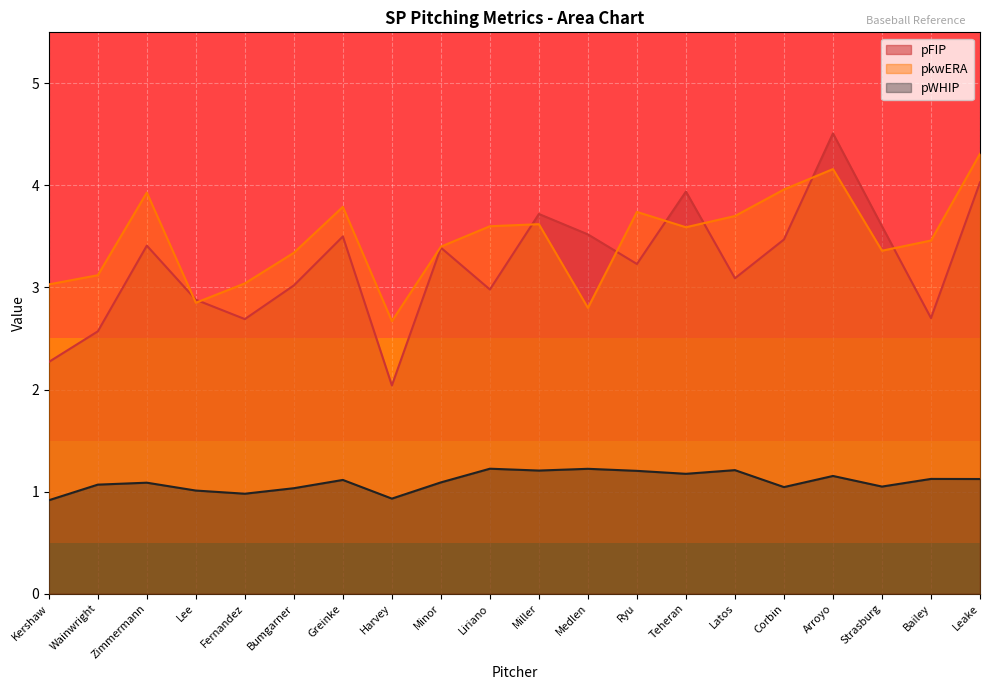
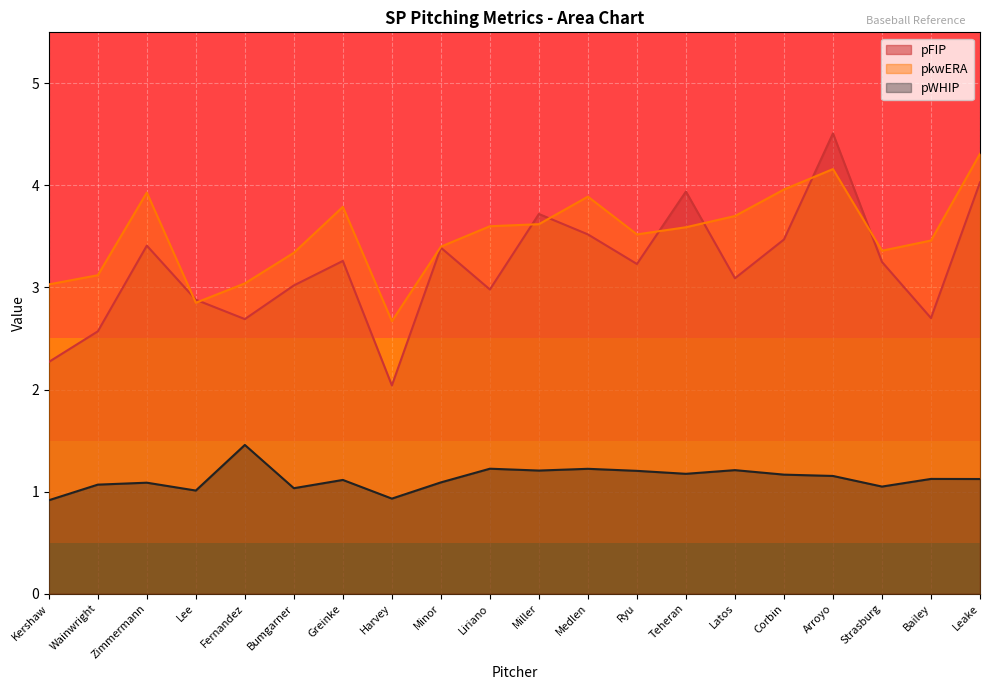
pWHIP, Fernandez: 0.98 -> 1.46
pFIP, Greinke: 3.50 -> 3.26
pkwERA, Medlen: 2.80 -> 3.89
pkwERA, Ryu: 3.74 -> 3.52
pWHIP, Corbin: 1.04 -> 1.17
pFIP, Strasburg: 3.60 -> 3.25
